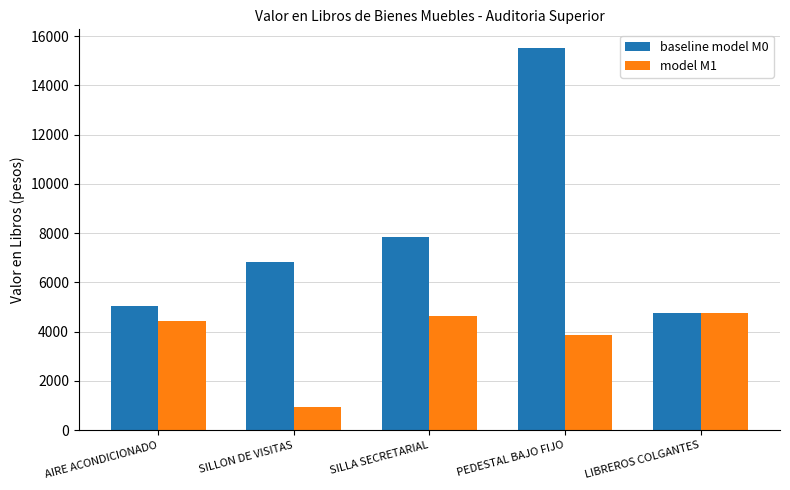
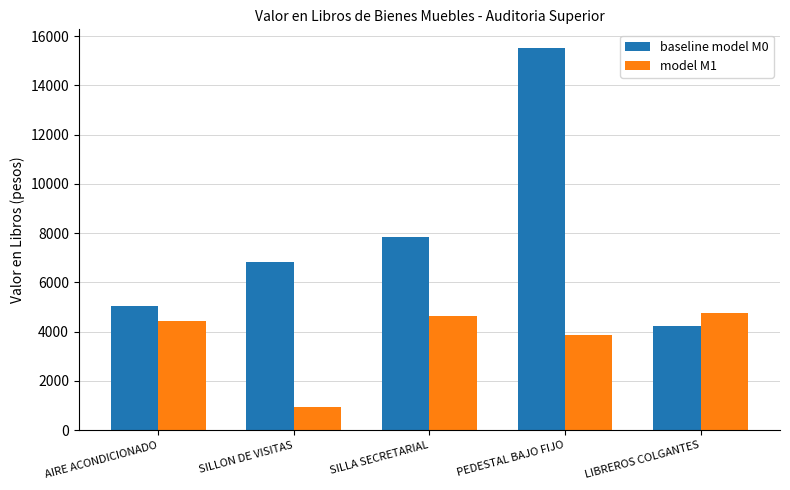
baseline model M0, LIBREROS COLGANTES: 4800 -> 4200
